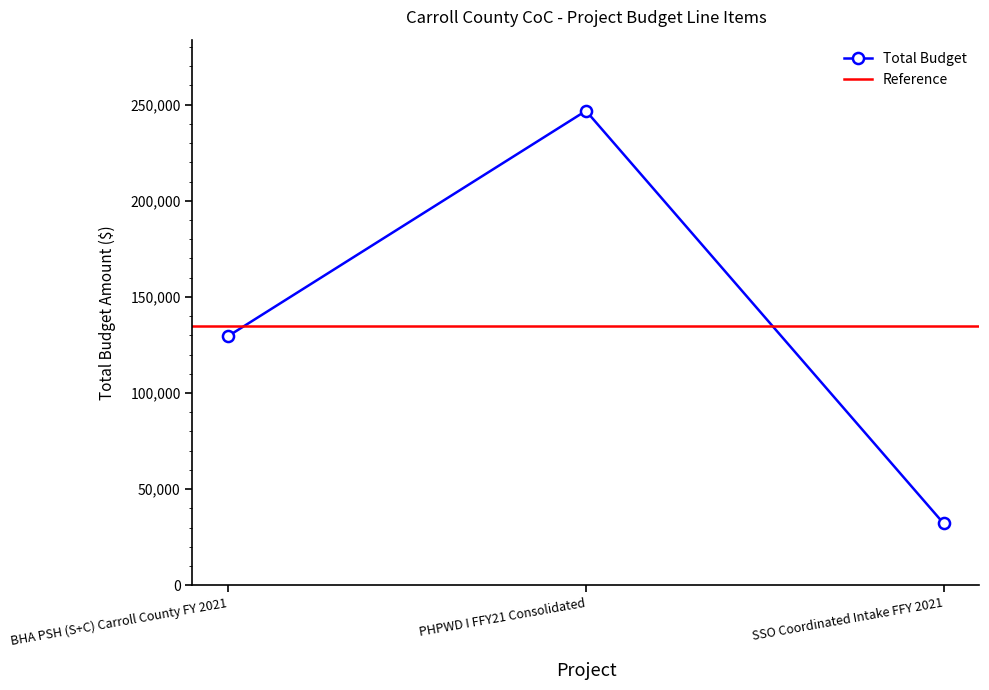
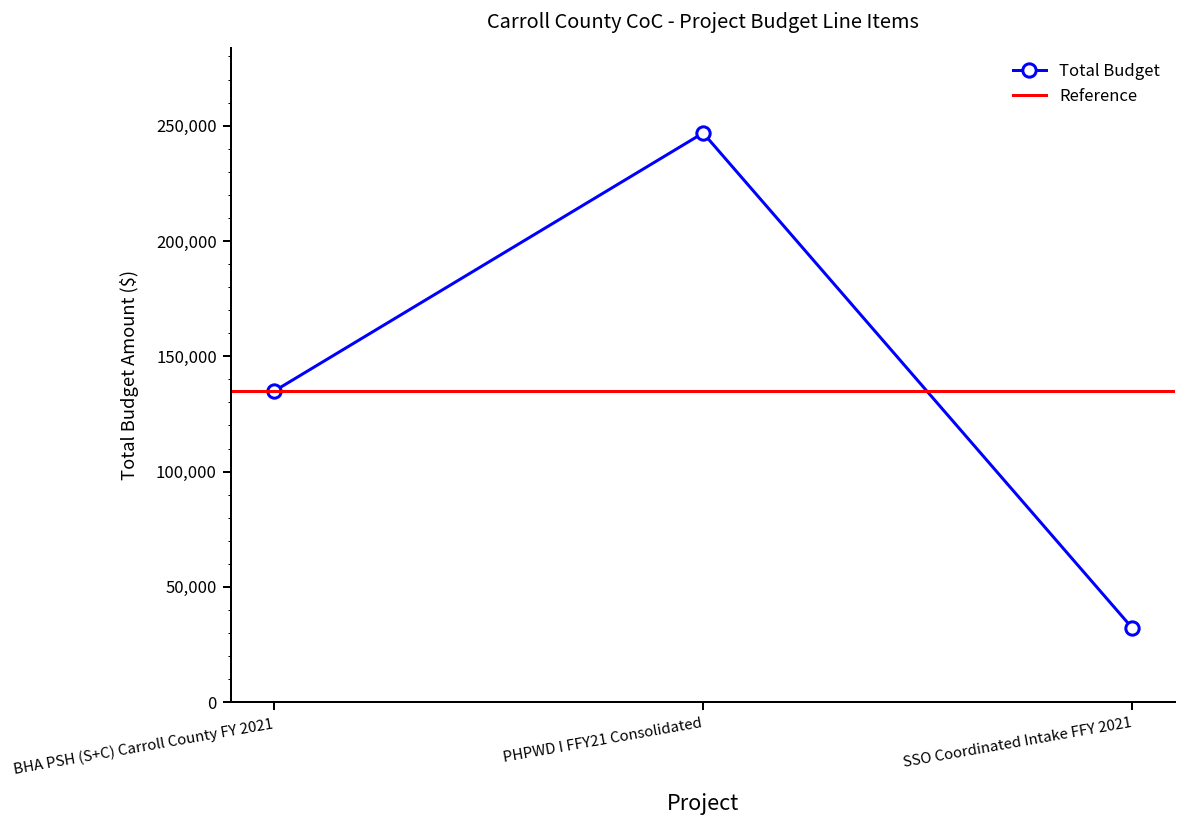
BHA PSH (S+C) Carroll County FY 2021: 130,000 -> 135,000
